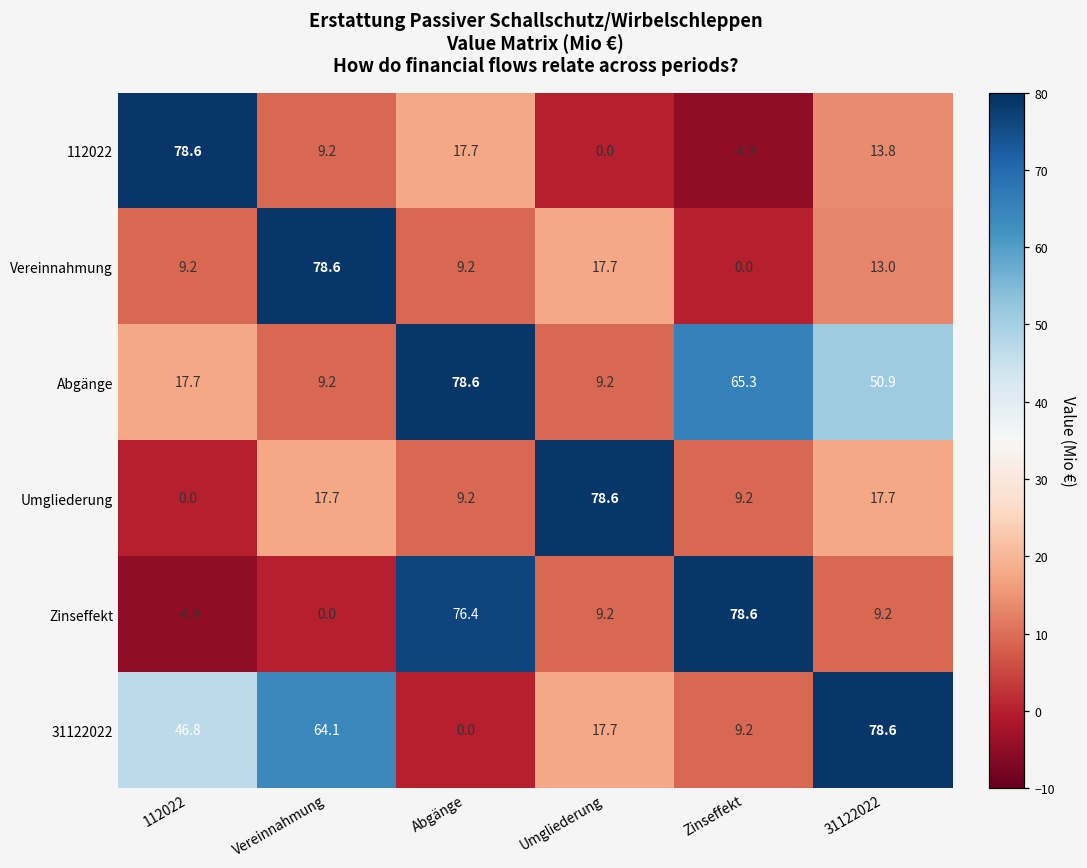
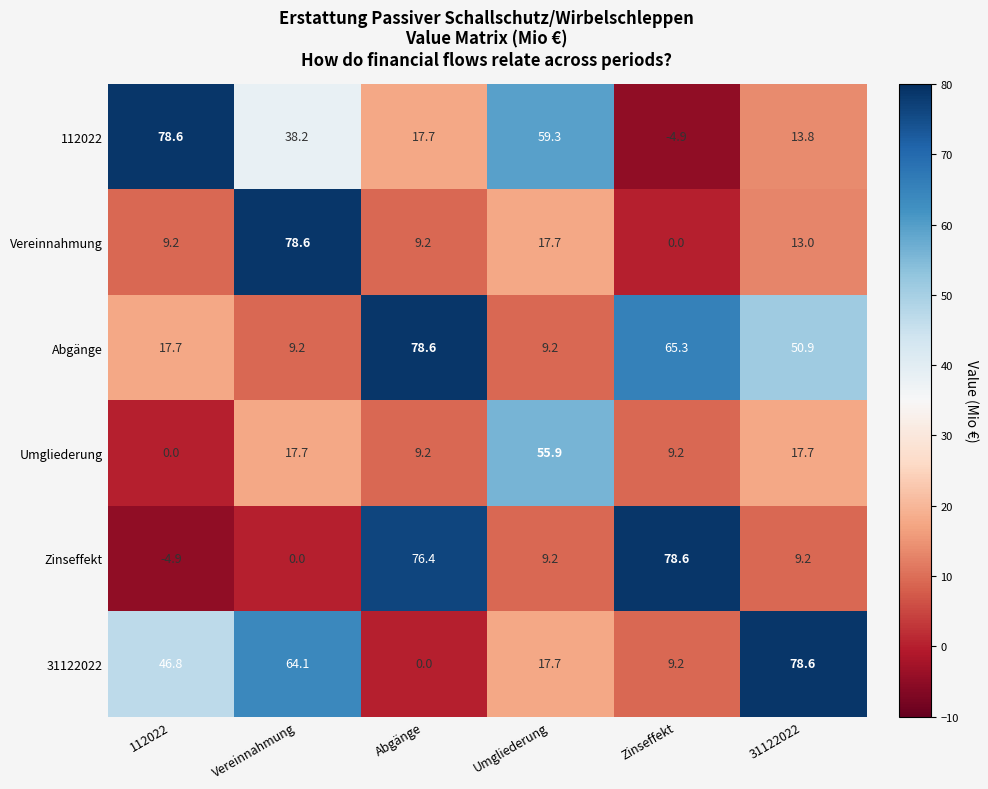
112022, Vereinnahmung: 9.2 -> 38.2
112022, Umgliederung: 0.0 -> 59.3
Umgliederung, Umgliederung: 78.6 -> 55.9
